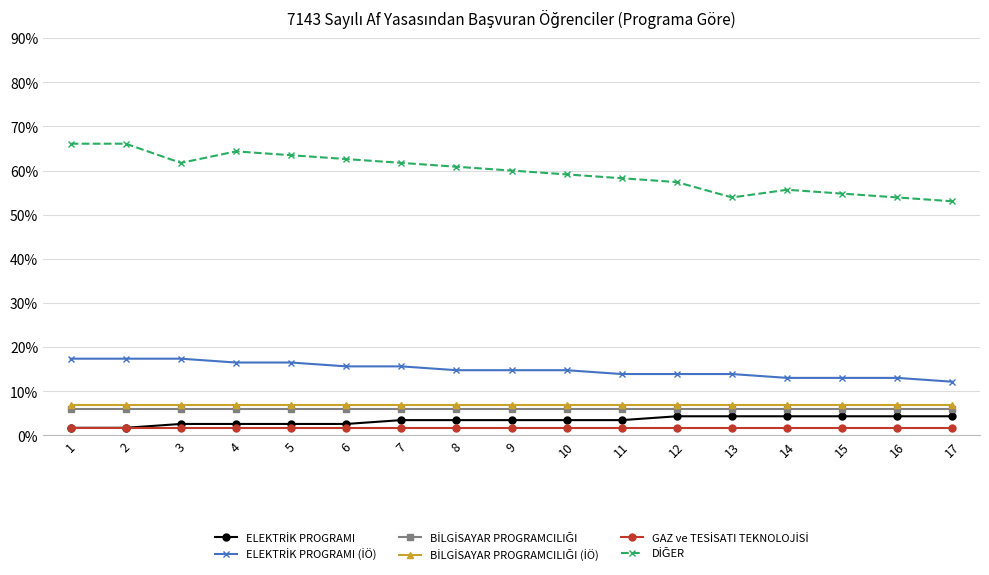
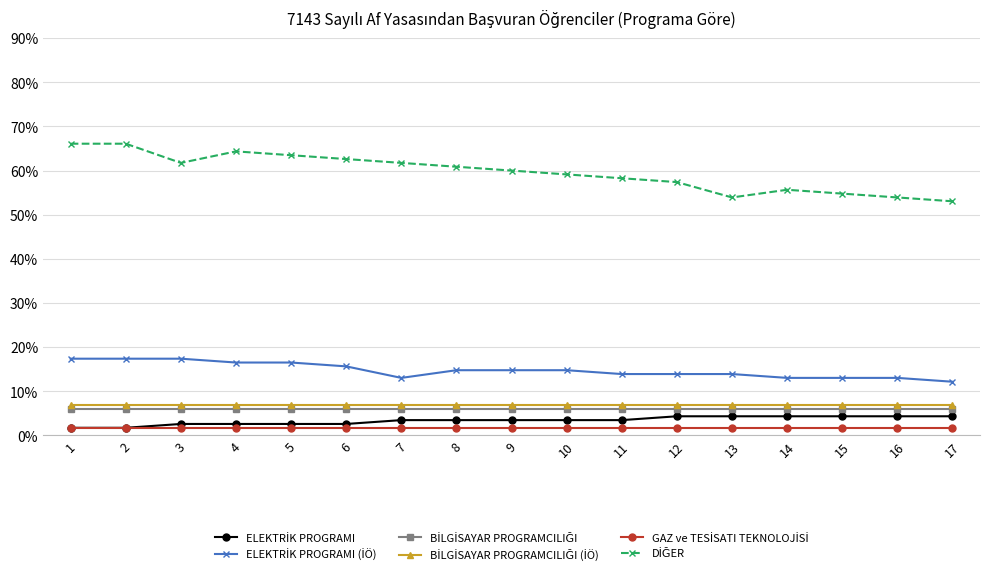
ELEKTRİK PROGRAMI (İÖ), 7: 16% -> 13%
